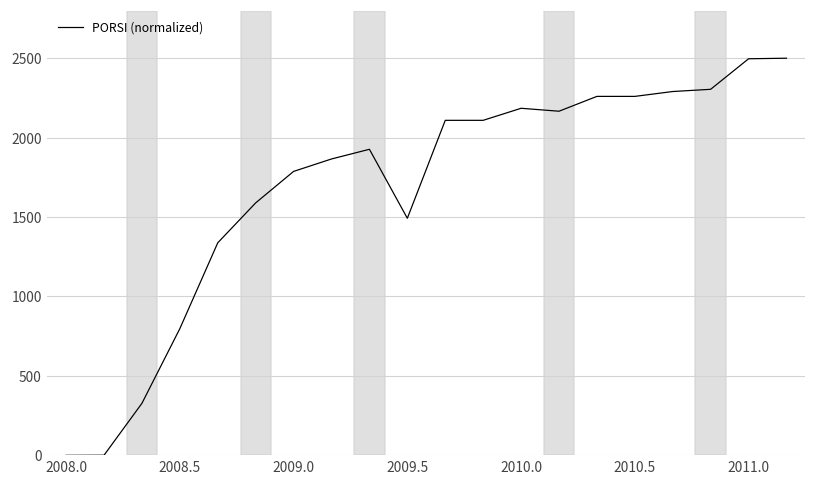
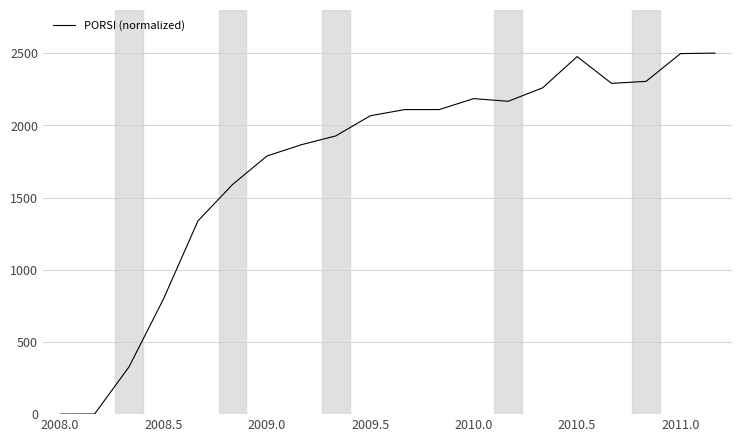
2009.5: 1490 -> 2070
2010.5: 2260 -> 2480
